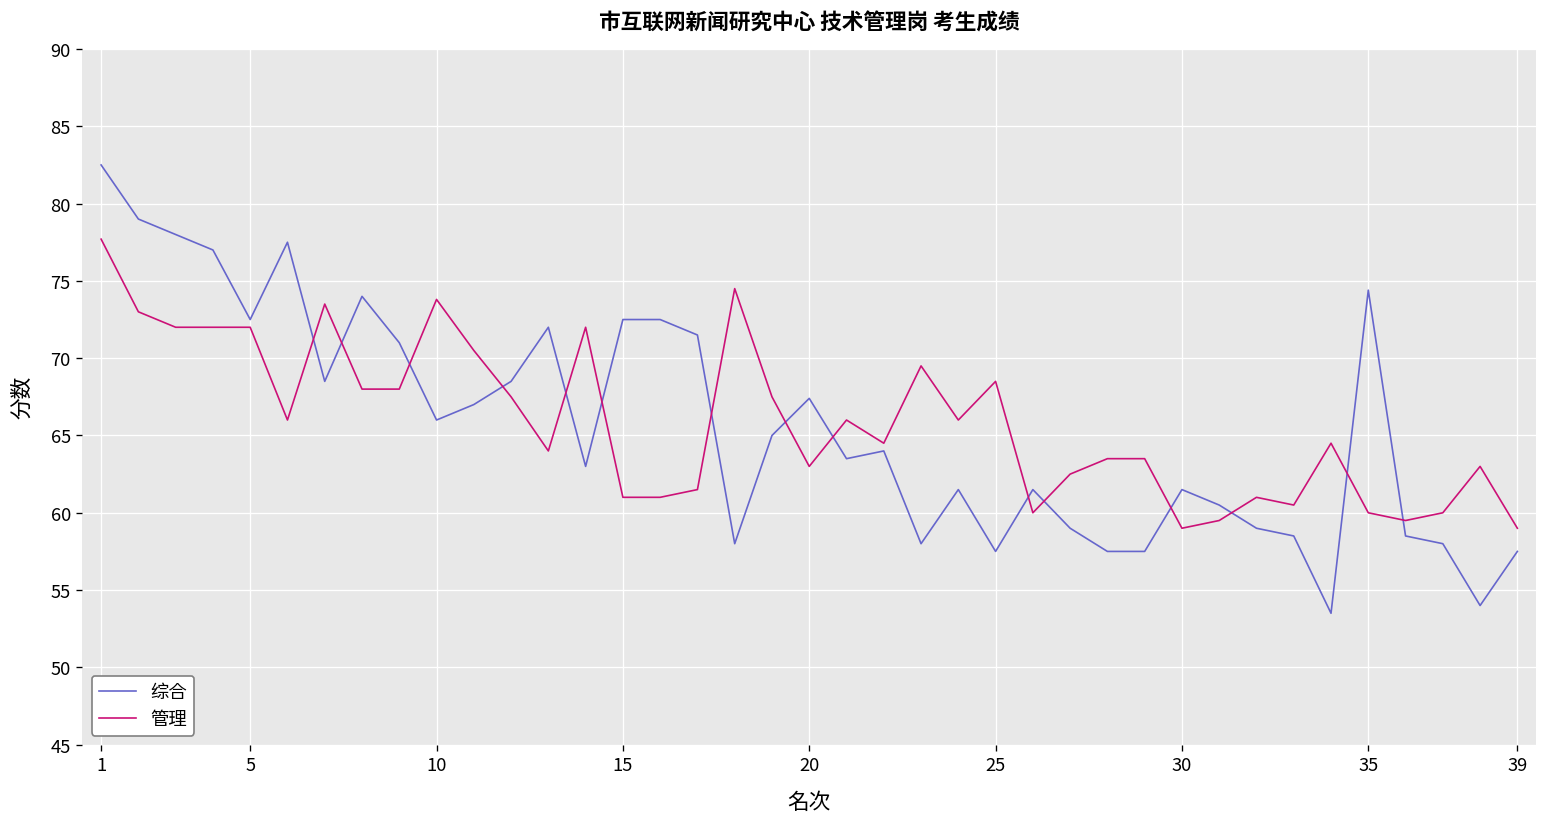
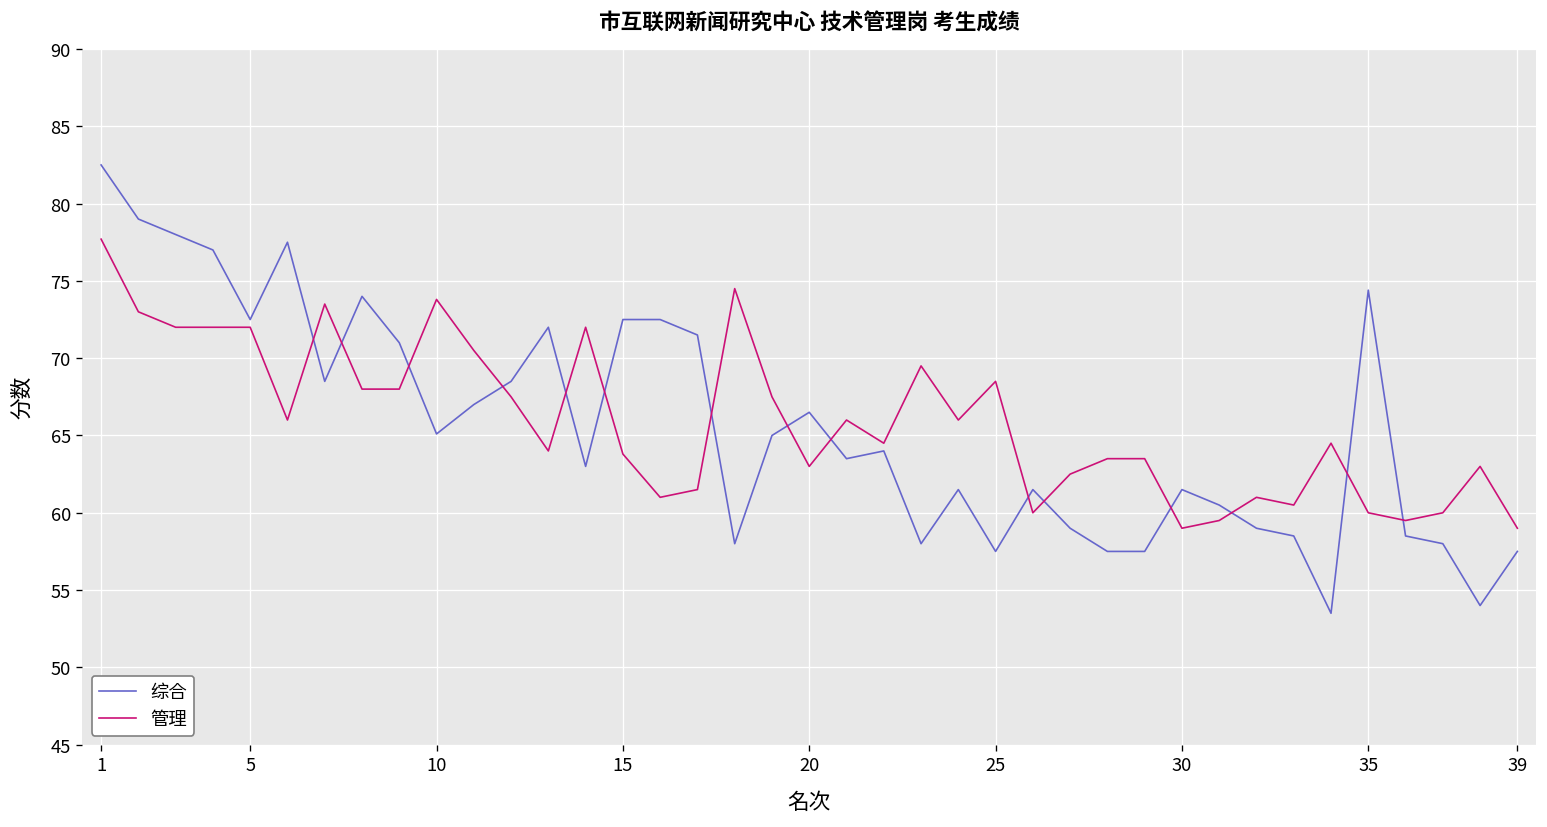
综合, 10: 66.0 -> 65.1
管理, 15: 61.0 -> 63.8
综合, 20: 67.4 -> 66.5
